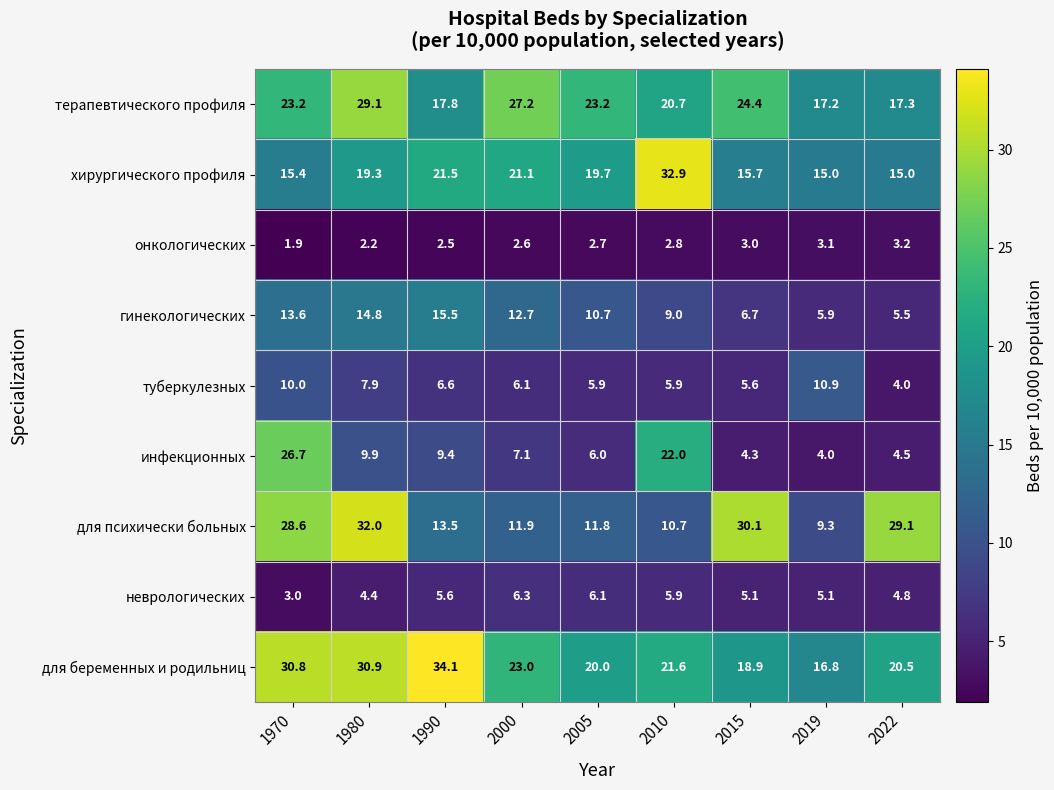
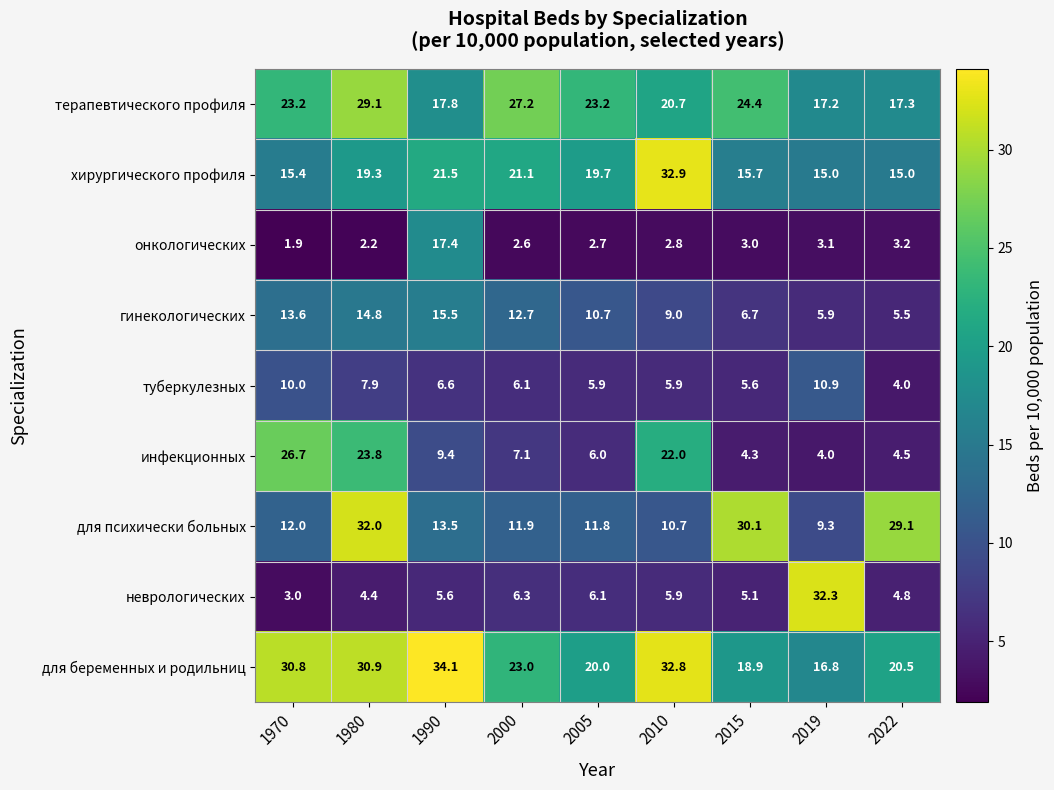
онкологических, 1990: 2.5 -> 17.4
инфекционных, 1980: 9.9 -> 23.8
для психически больных, 1970: 28.6 -> 12.0
неврологических, 2019: 5.1 -> 32.3
для беременных и родильниц, 2010: 21.6 -> 32.8
